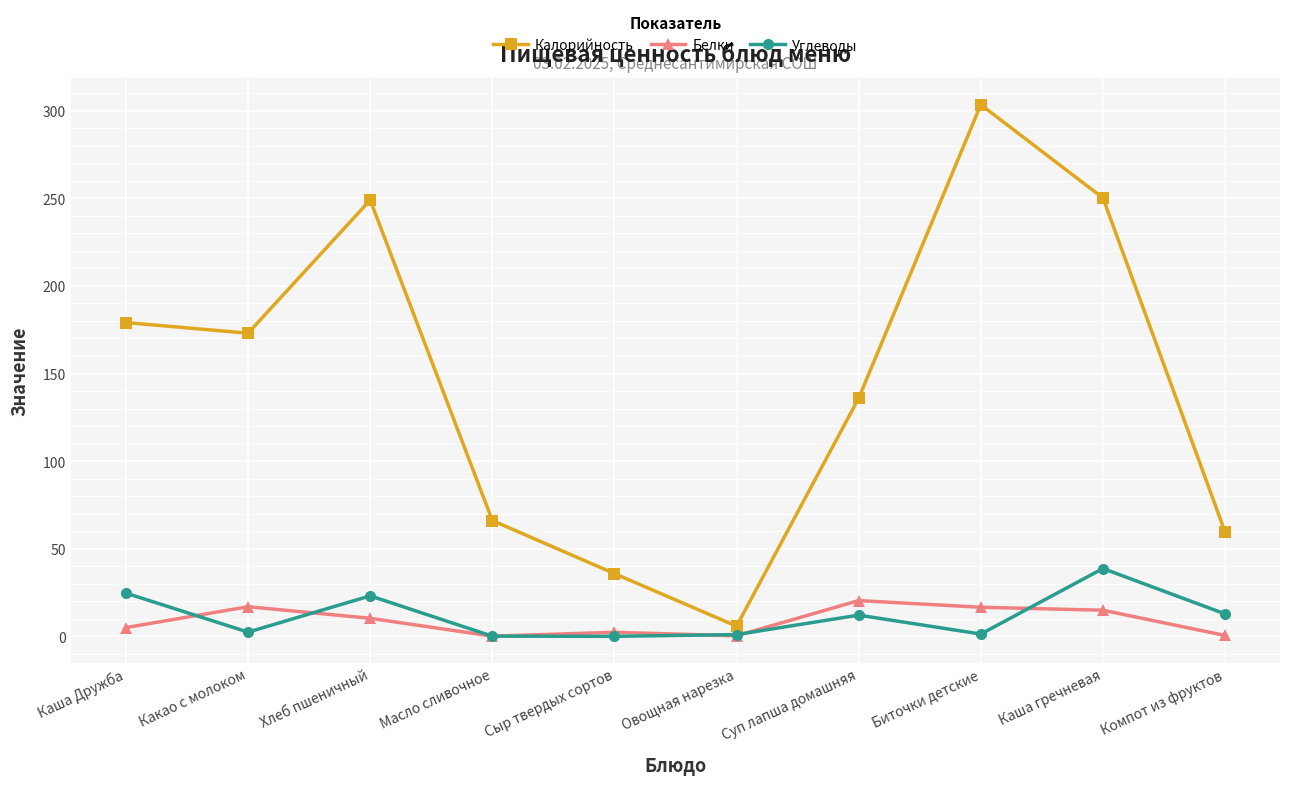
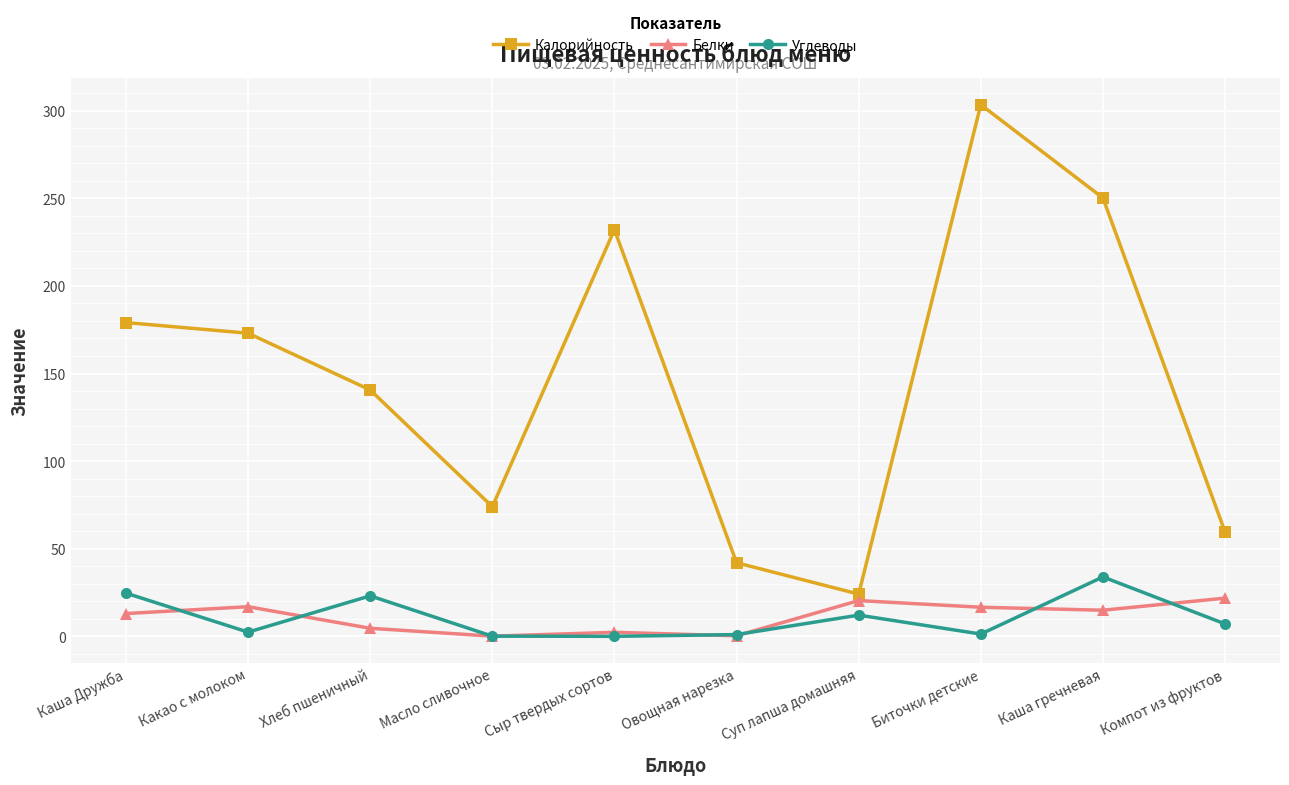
Белки, Каша Дружба: 5 -> 13
Калорийность, Хлеб пшеничный: 249 -> 141
Белки, Хлеб пшеничный: 10 -> 5
Калорийность, Масло сливочное: 66 -> 74
Калорийность, Сыр твердых сортов: 36 -> 232
Калорийность, Овощная нарезка: 6 -> 42
Калорийность, Суп лапша домашняя: 136 -> 24
Углеводы, Каша гречневая: 39 -> 34
Белки, Компот из фруктов: 1 -> 22
Углеводы, Компот из фруктов: 13 -> 7
